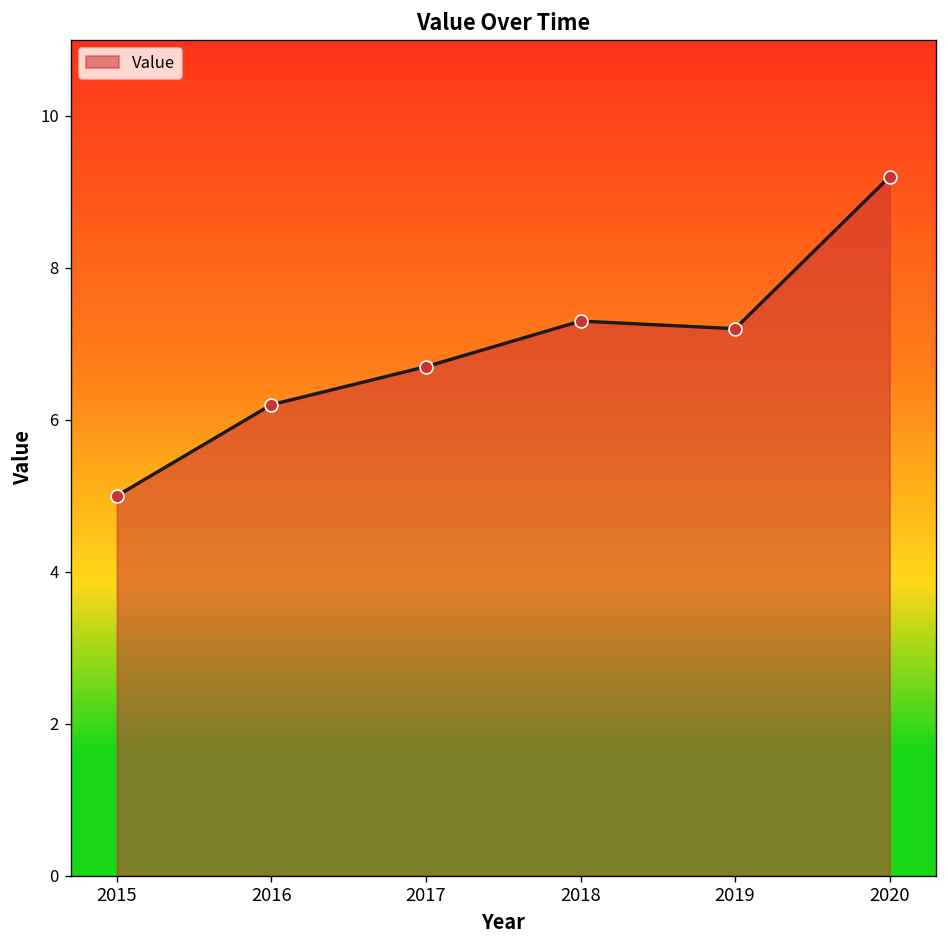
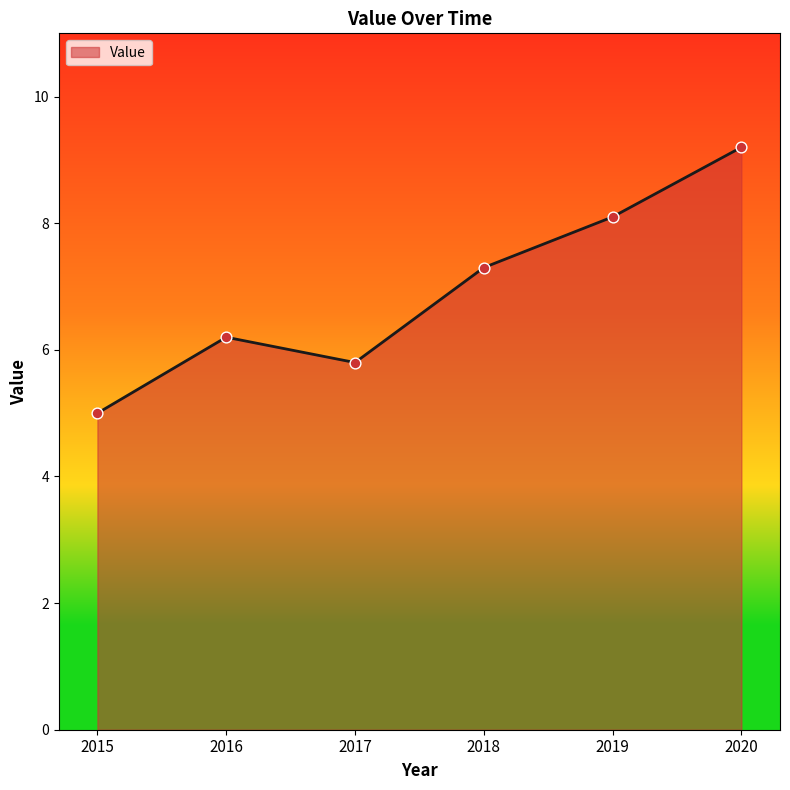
2017: 6.7 -> 5.8
2019: 7.2 -> 8.1
